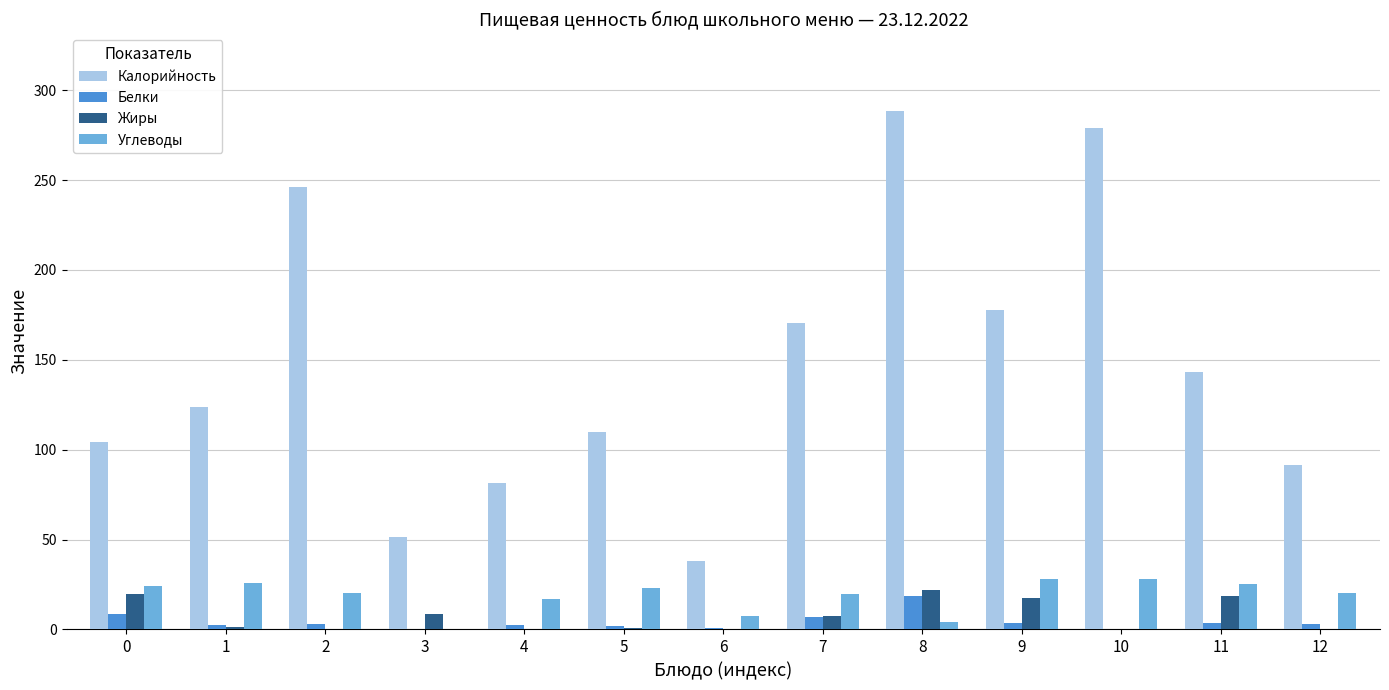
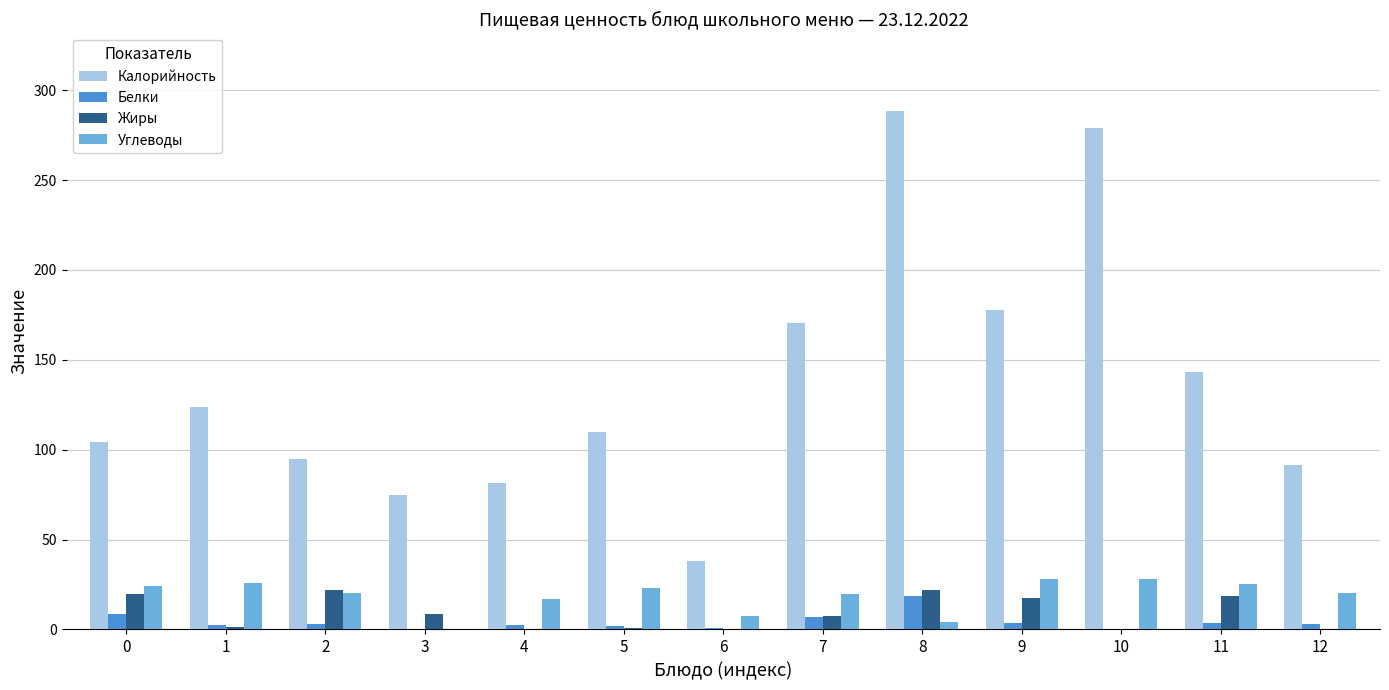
Калорийность, 2: 246 -> 95
Жиры, 2: 0 -> 22
Калорийность, 3: 51 -> 75
